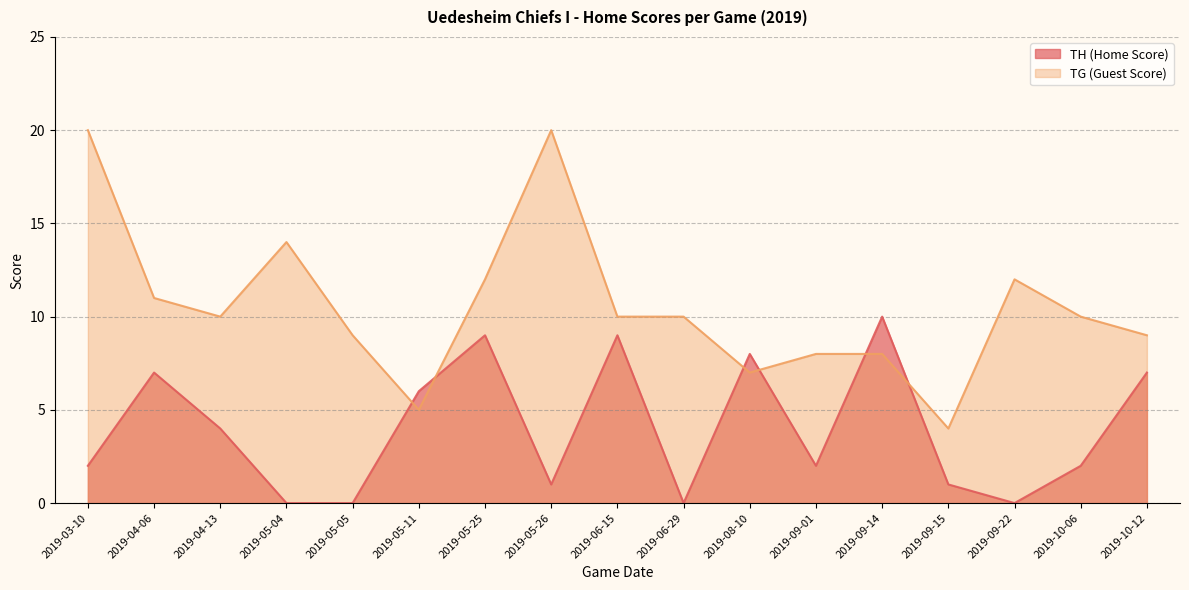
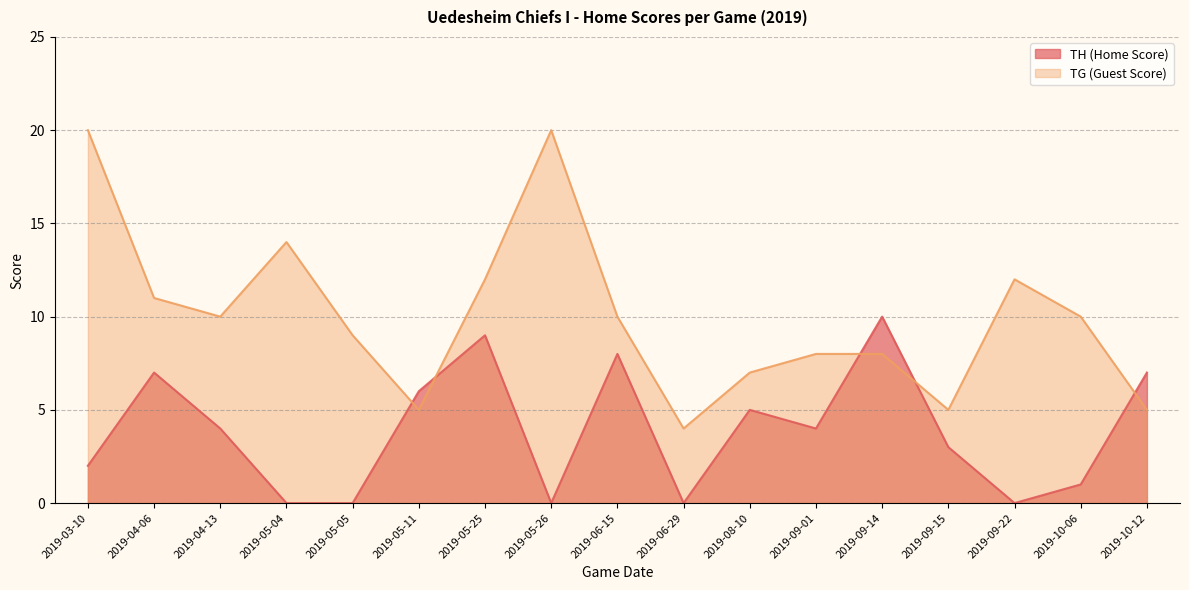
TH (Home Score), 2019-05-26: 1 -> 0
TH (Home Score), 2019-06-15: 9 -> 8
TG (Guest Score), 2019-06-29: 10 -> 4
TH (Home Score), 2019-08-10: 8 -> 5
TH (Home Score), 2019-09-01: 2 -> 4
TH (Home Score), 2019-09-15: 1 -> 3
TG (Guest Score), 2019-09-15: 4 -> 5
TH (Home Score), 2019-10-06: 2 -> 1
TG (Guest Score), 2019-10-12: 9 -> 5
